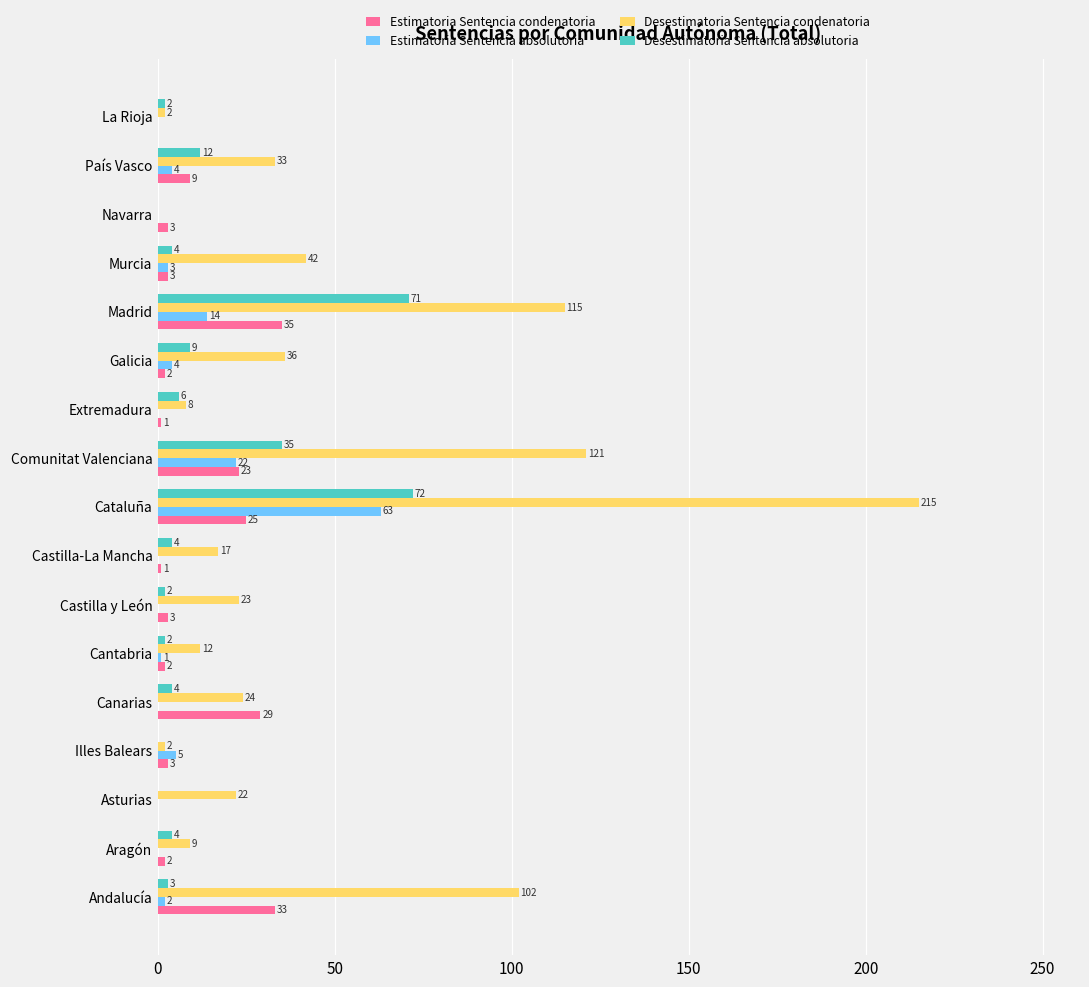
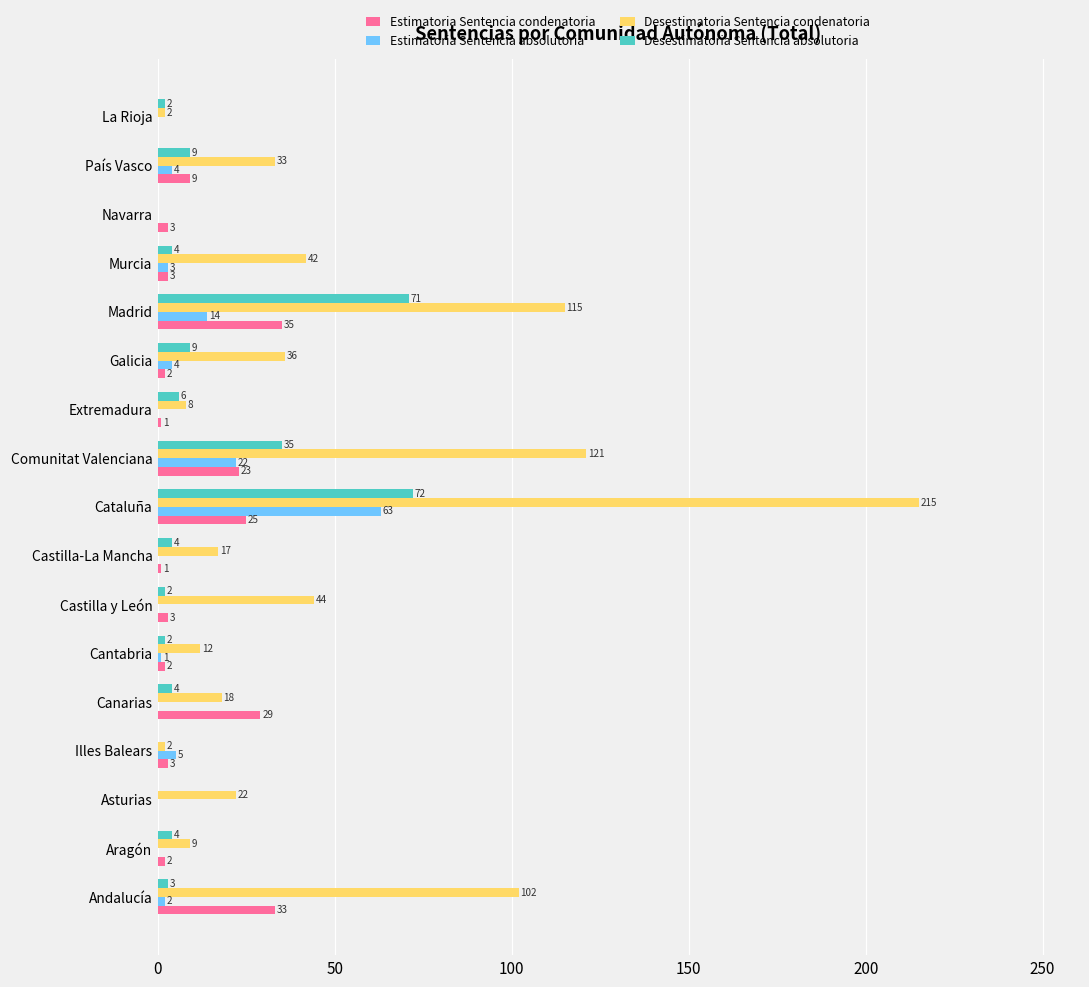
Desestimatoria Sentencia absolutoria, País Vasco: 12 -> 9
Desestimatoria Sentencia condenatoria, Castilla y León: 23 -> 44
Desestimatoria Sentencia condenatoria, Canarias: 24 -> 18
